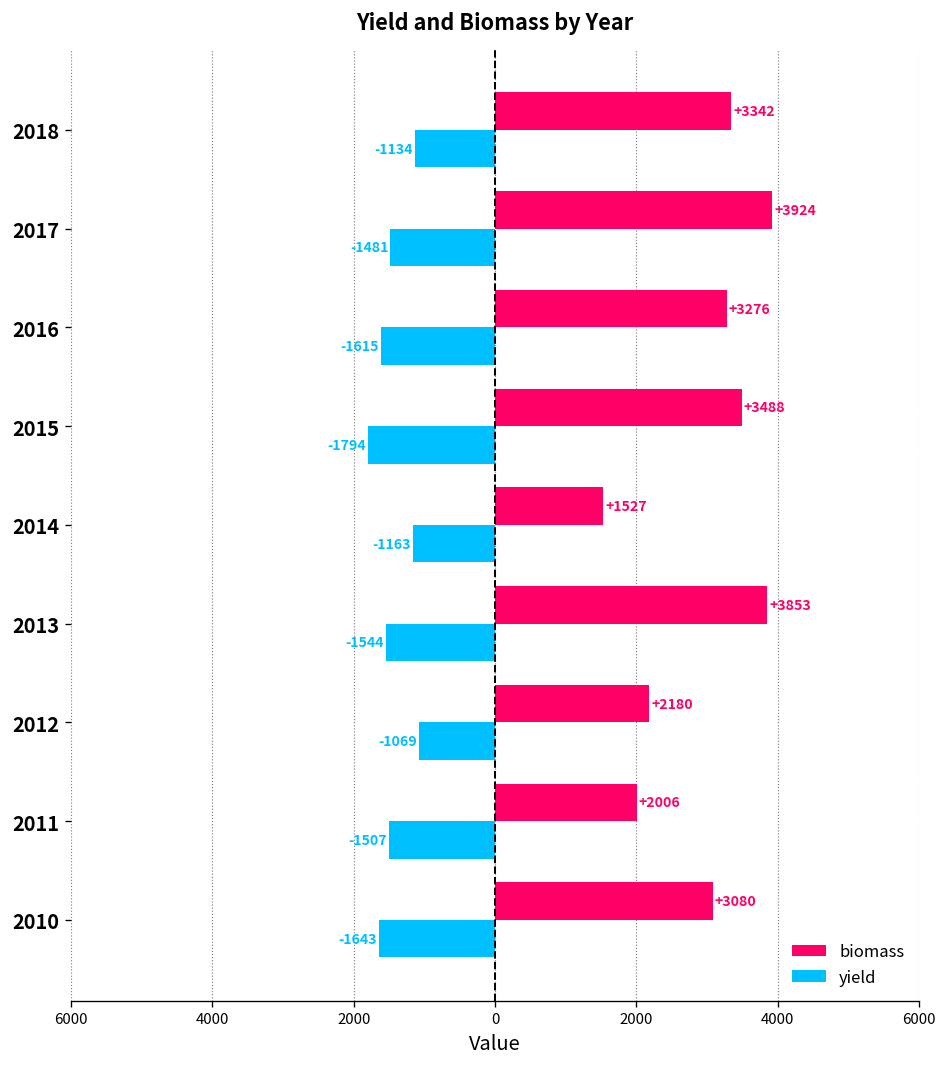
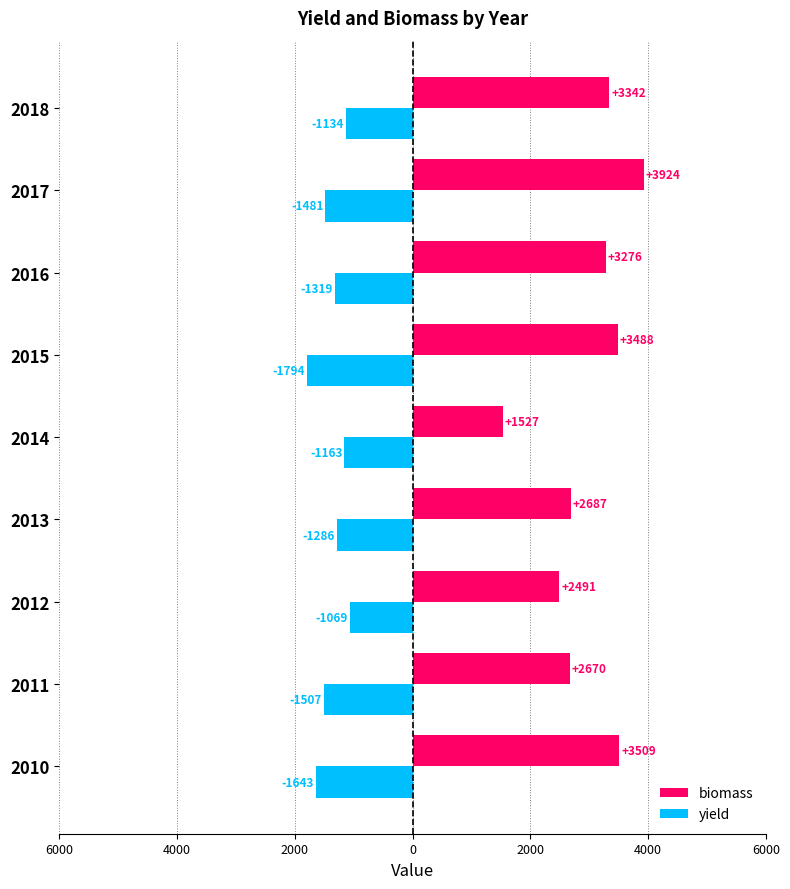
yield, 2016: -1615 -> -1319
biomass, 2013: +3853 -> +2687
yield, 2013: -1544 -> -1286
biomass, 2012: +2180 -> +2491
biomass, 2011: +2006 -> +2670
biomass, 2010: +3080 -> +3509
